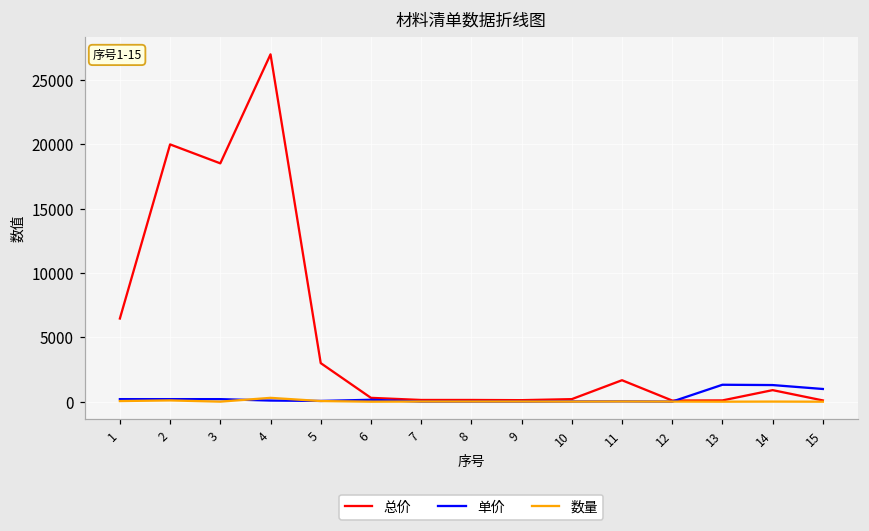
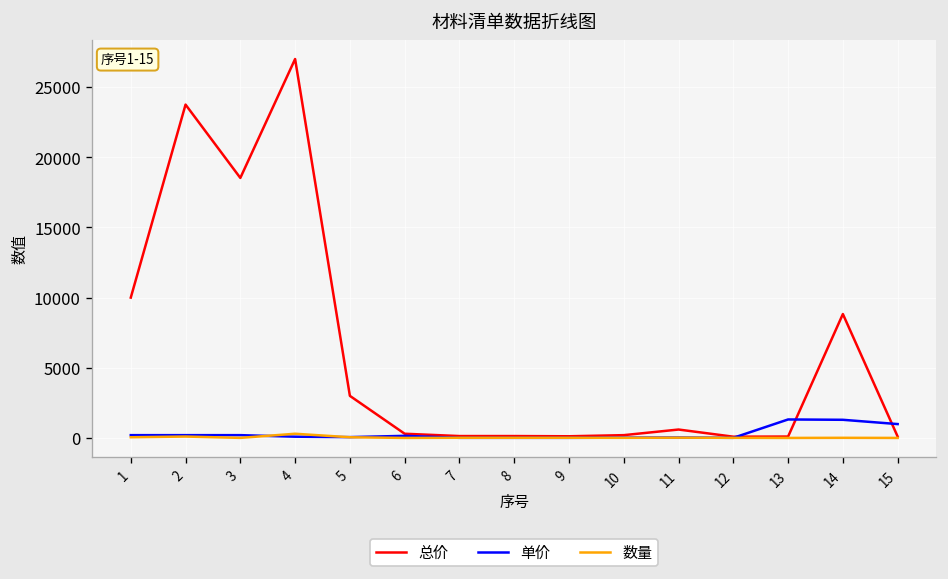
总价, 1: 6500 -> 10000
总价, 2: 20000 -> 23800
总价, 11: 1700 -> 600
总价, 14: 900 -> 8800
